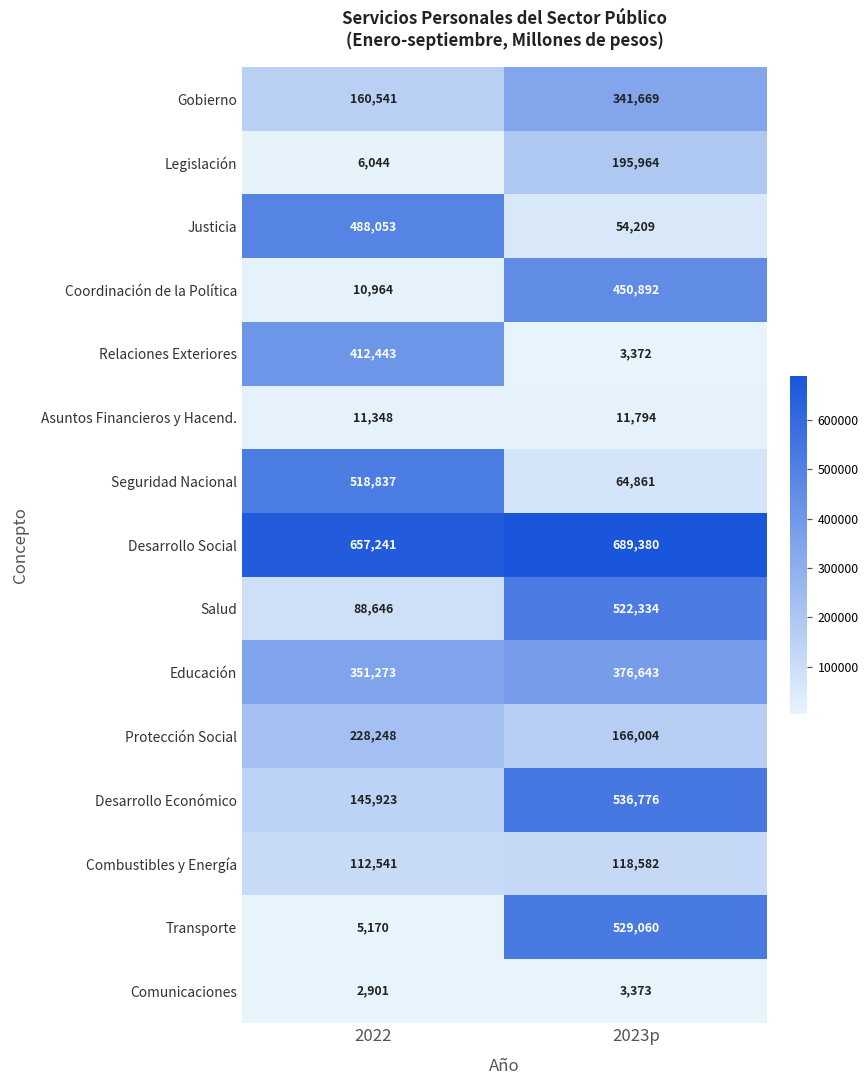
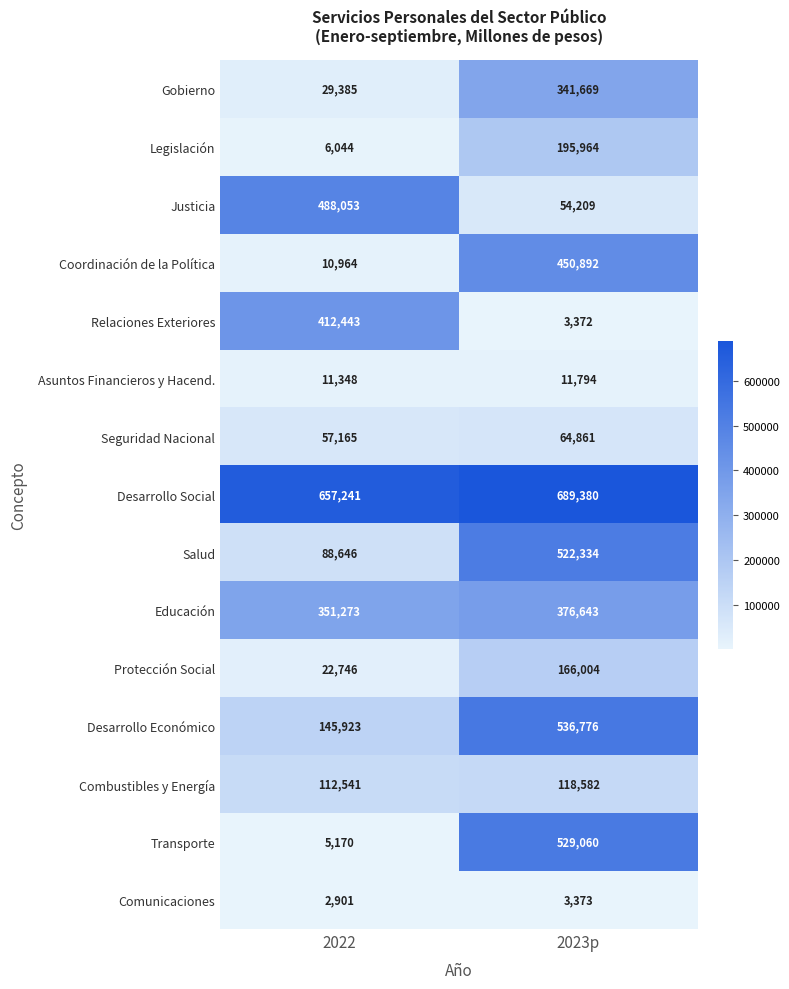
Gobierno, 2022: 160,541 -> 29,385
Seguridad Nacional, 2022: 518,837 -> 57,165
Protección Social, 2022: 228,248 -> 22,746
